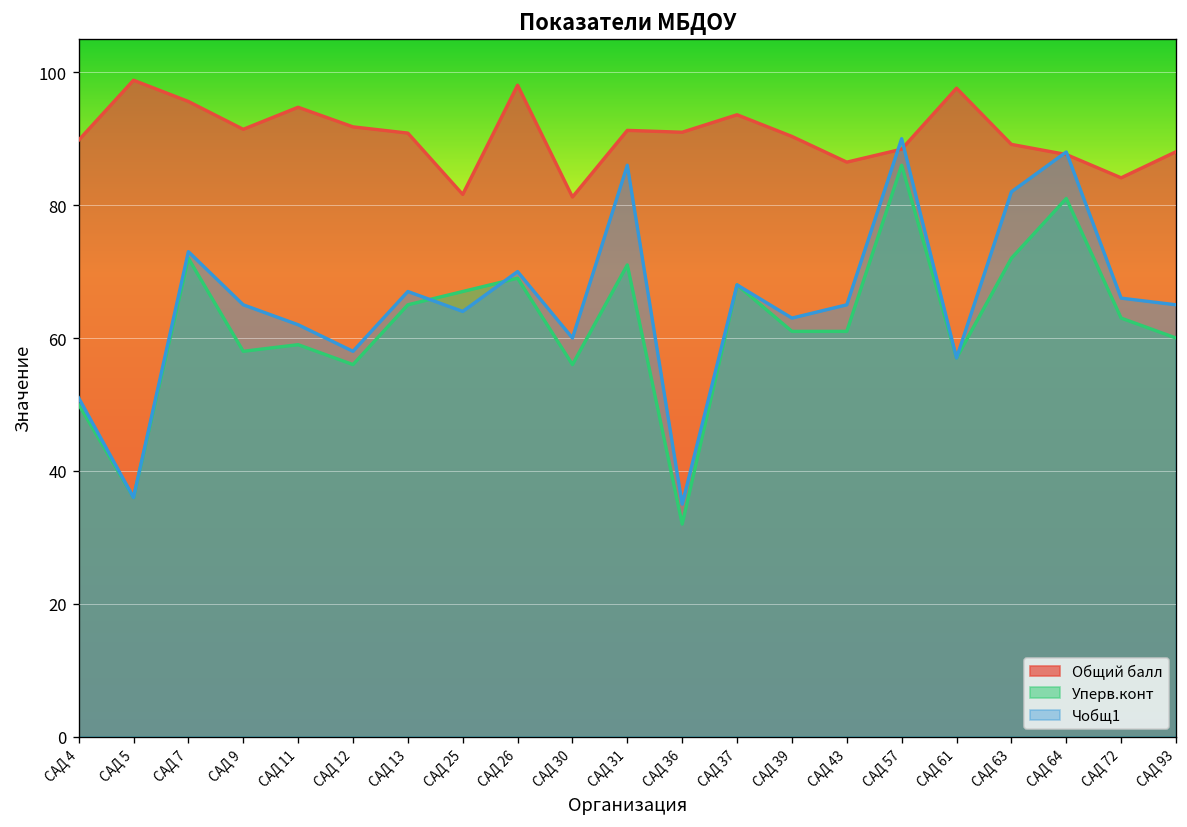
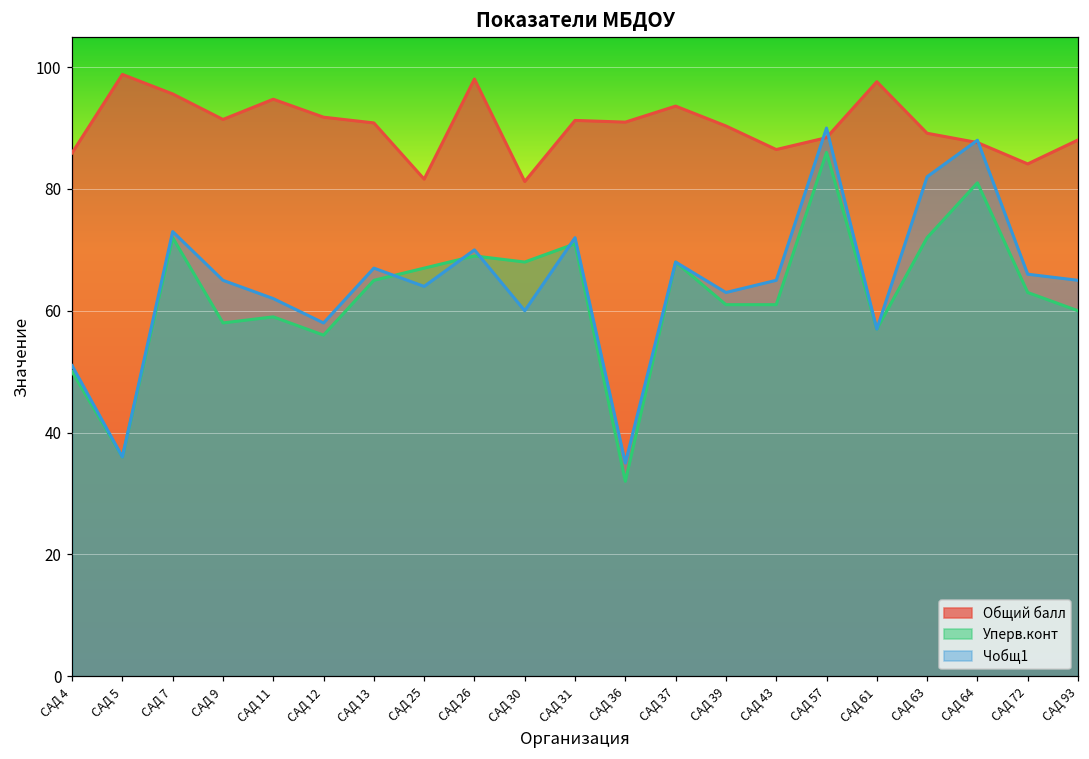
Общий балл, САД 4: 90 -> 86
Уперв.конт, САД 30: 56 -> 68
Чобщ1, САД 31: 86 -> 72
